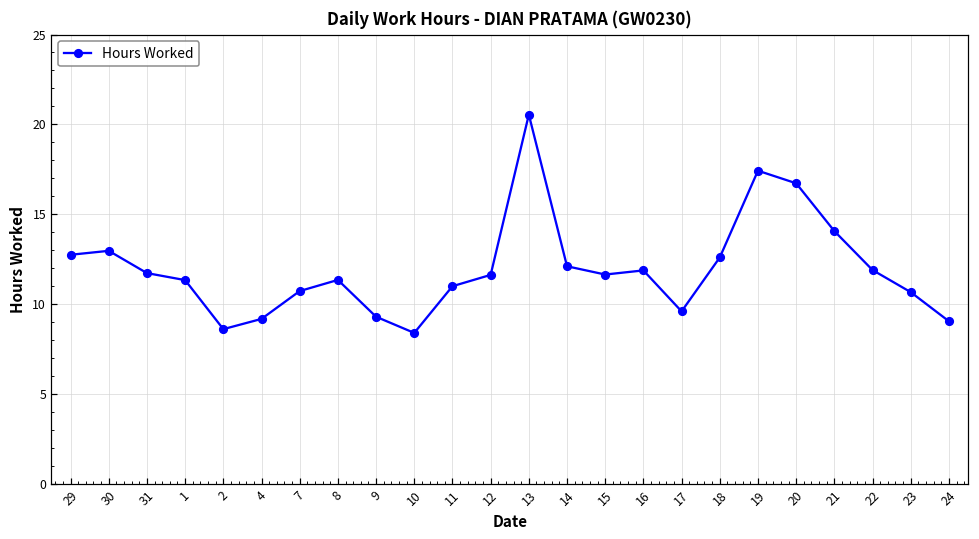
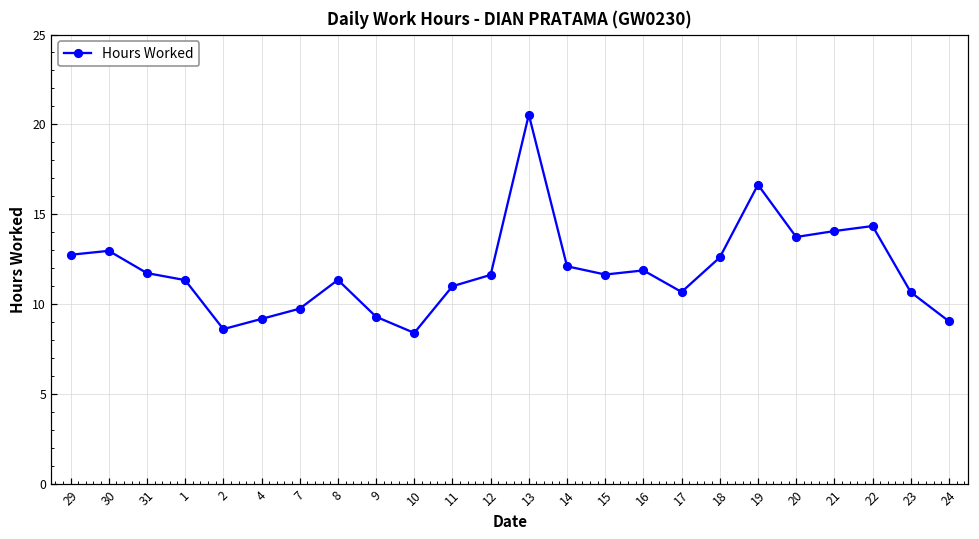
7: 10.7 -> 9.7
17: 9.6 -> 10.7
19: 17.4 -> 16.6
20: 16.7 -> 13.7
22: 11.9 -> 14.3
